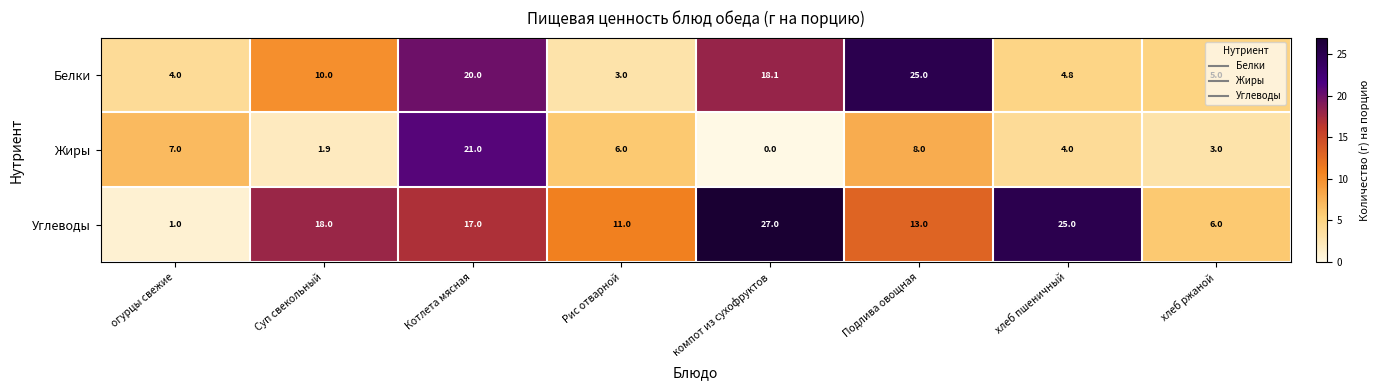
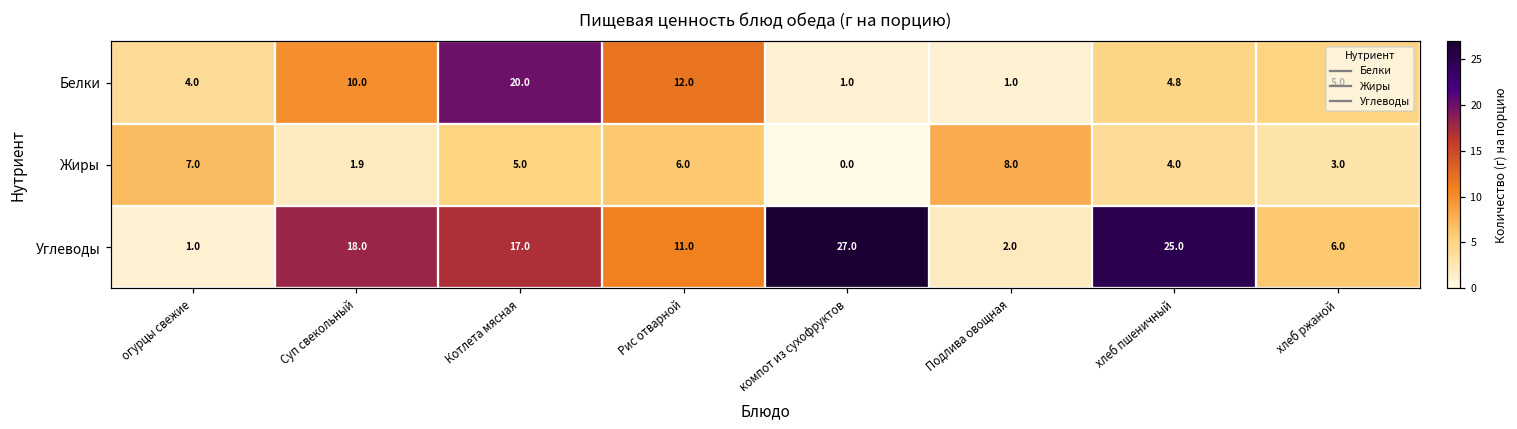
Белки, Рис отварной: 3.0 -> 12.0
Белки, компот из сухофруктов: 18.1 -> 1.0
Белки, Подлива овощная: 25.0 -> 1.0
Жиры, Котлета мясная: 21.0 -> 5.0
Углеводы, Подлива овощная: 13.0 -> 2.0
